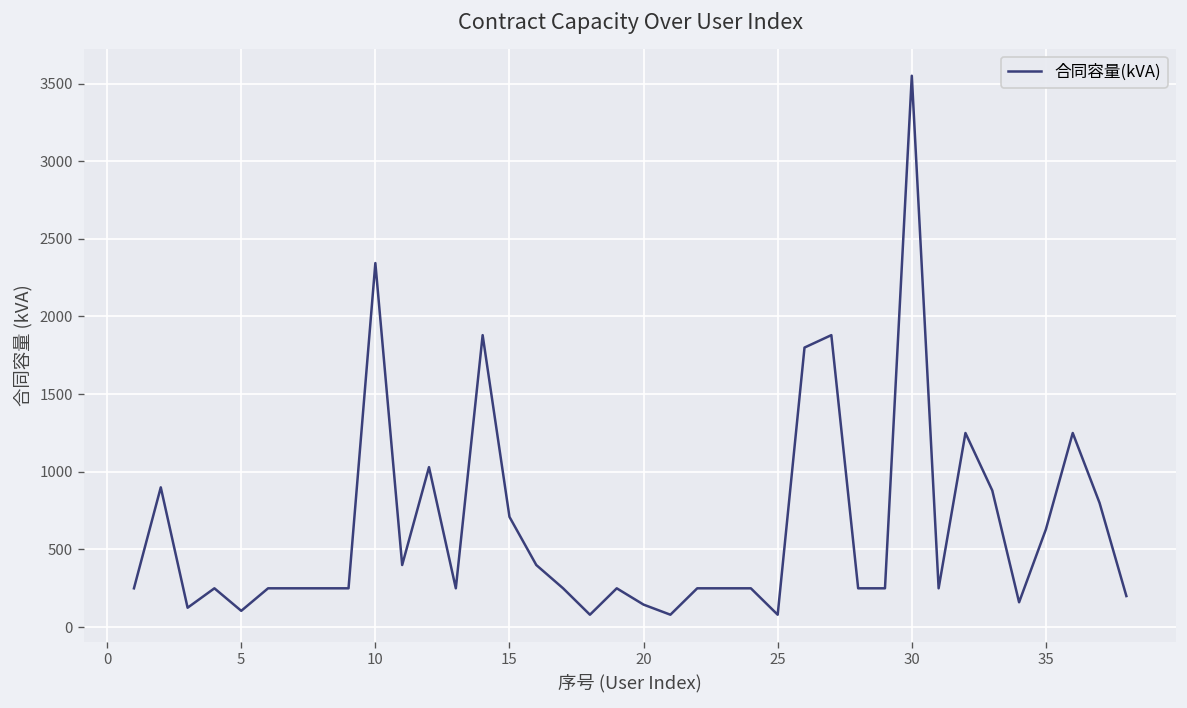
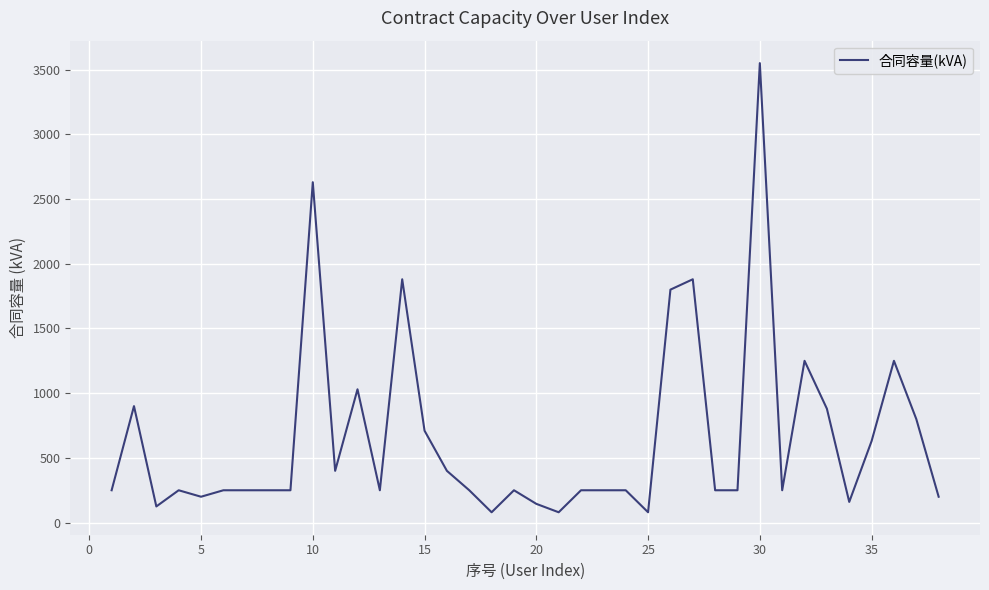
5: 110 -> 200
10: 2340 -> 2630
